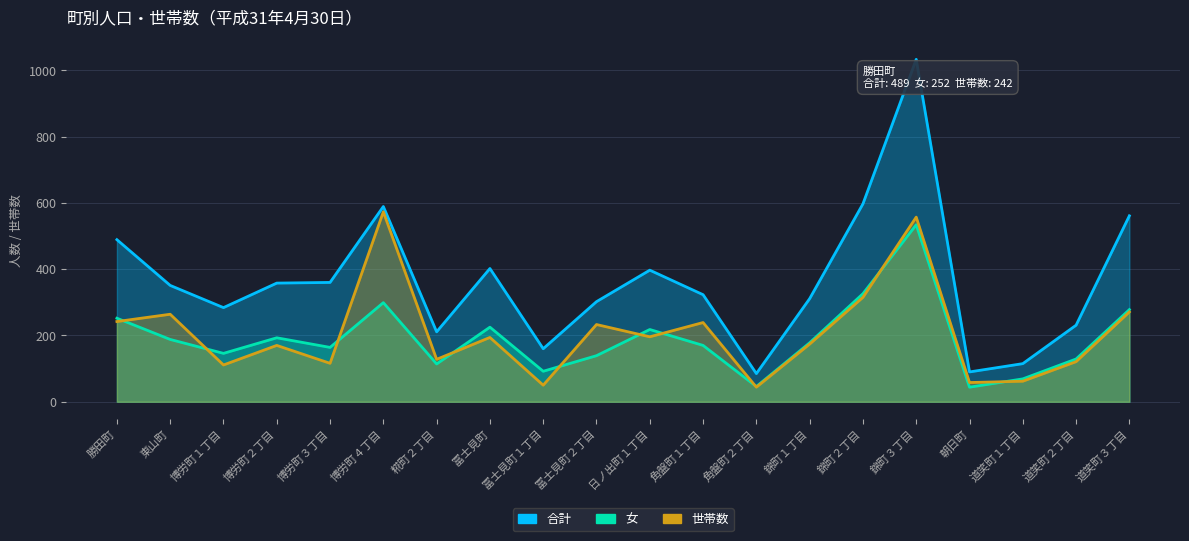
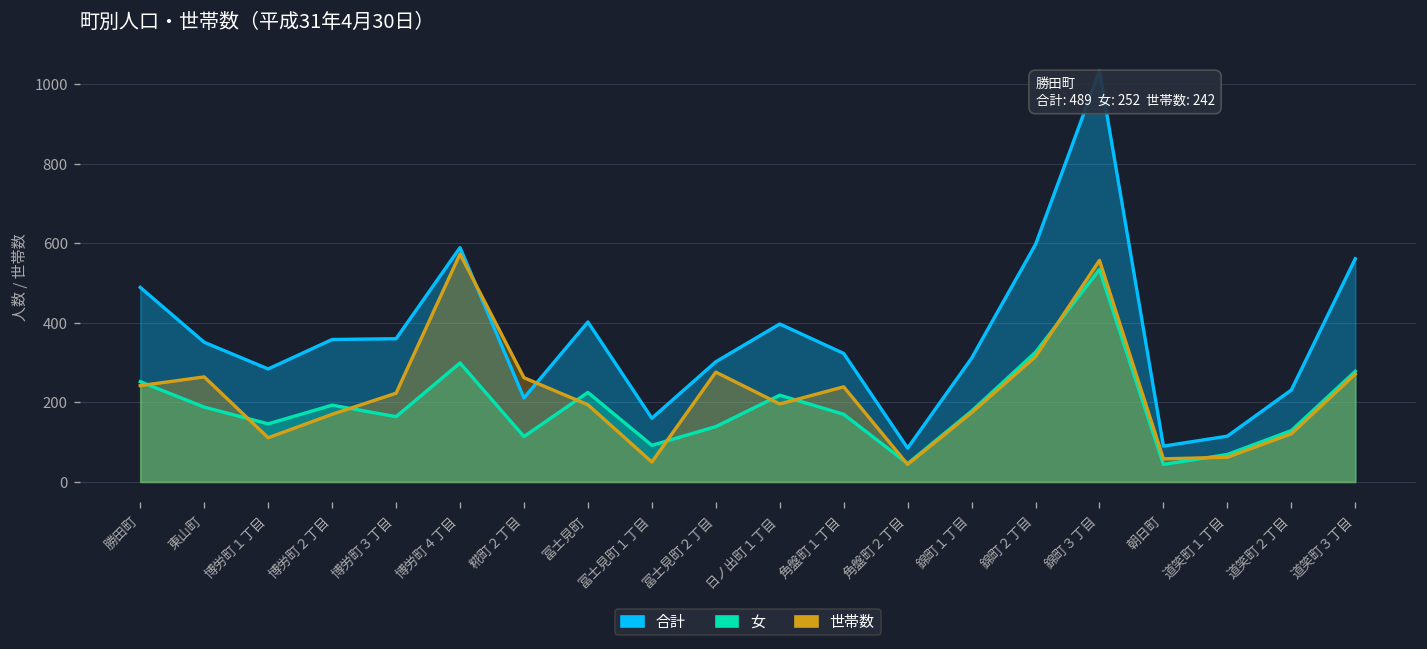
世帯数, 博労町３丁目: 120 -> 220
世帯数, 糀町２丁目: 130 -> 260
世帯数, 冨士見町２丁目: 230 -> 280
